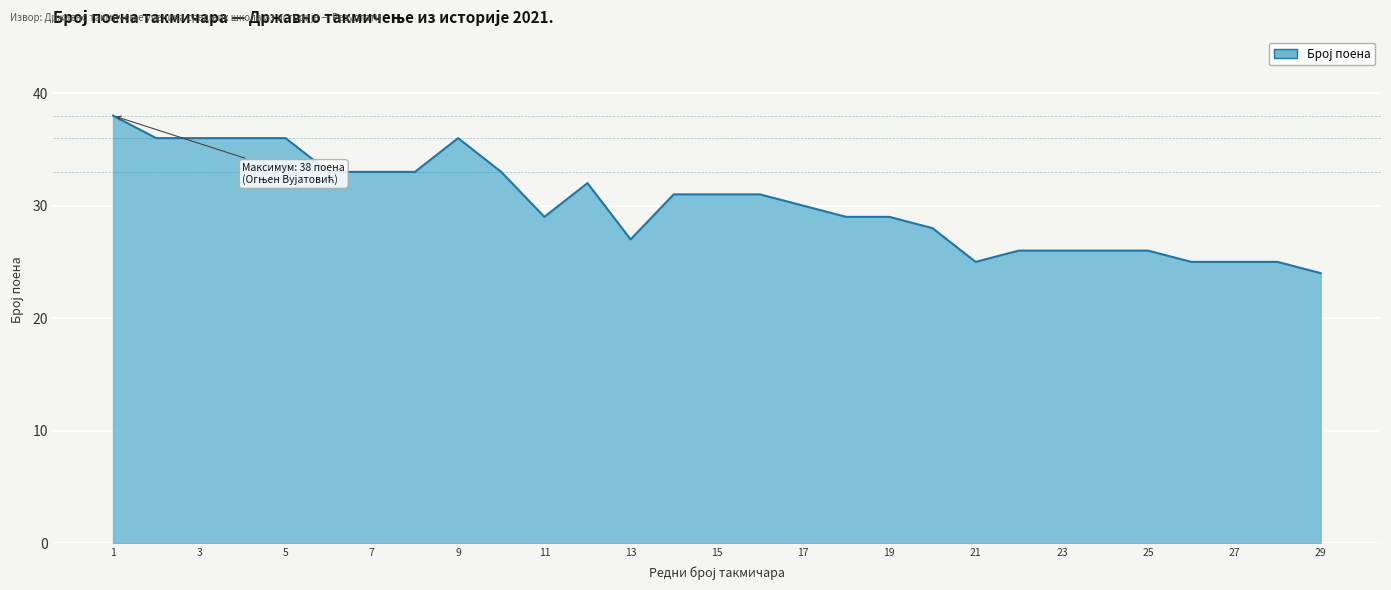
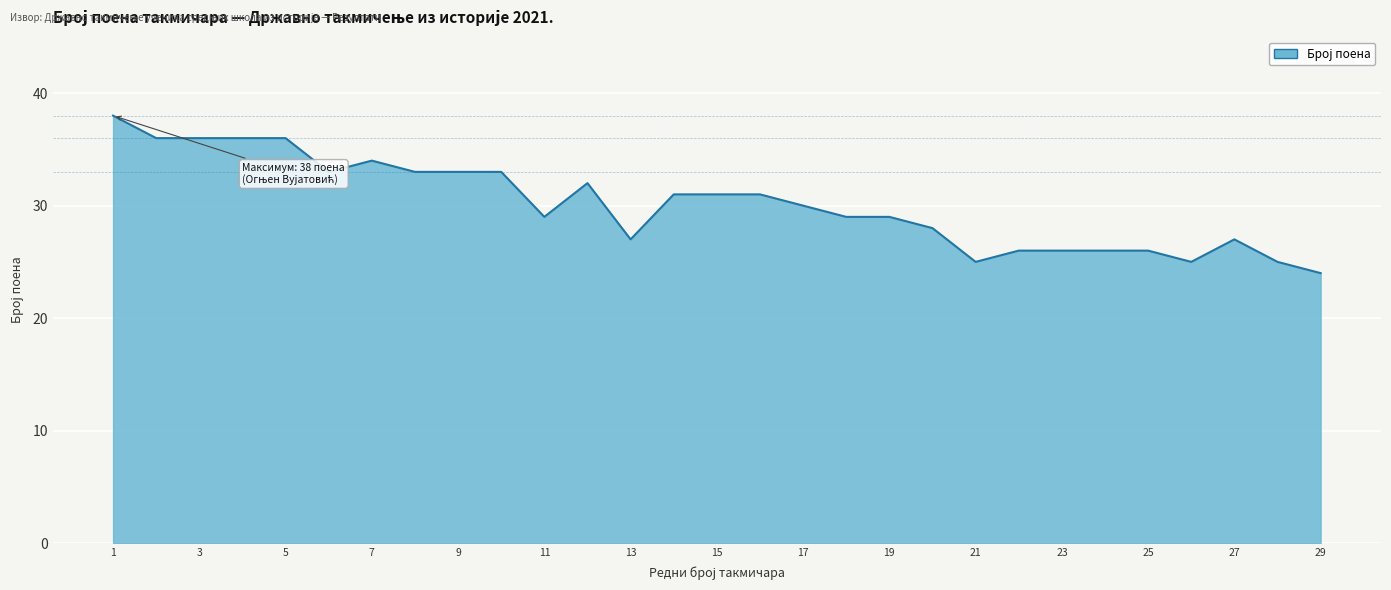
7: 33 -> 34
9: 36 -> 33
27: 25 -> 27
